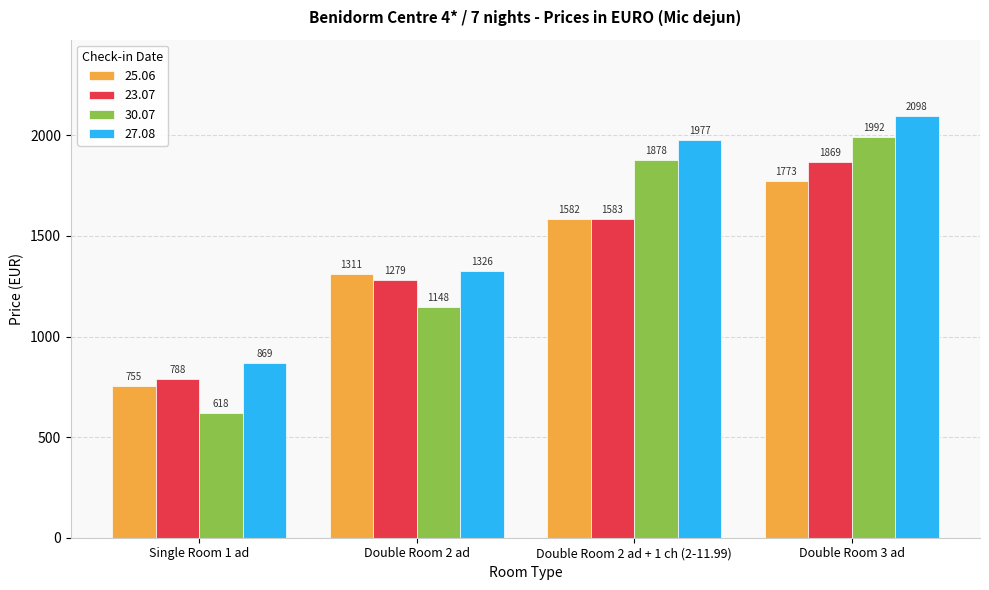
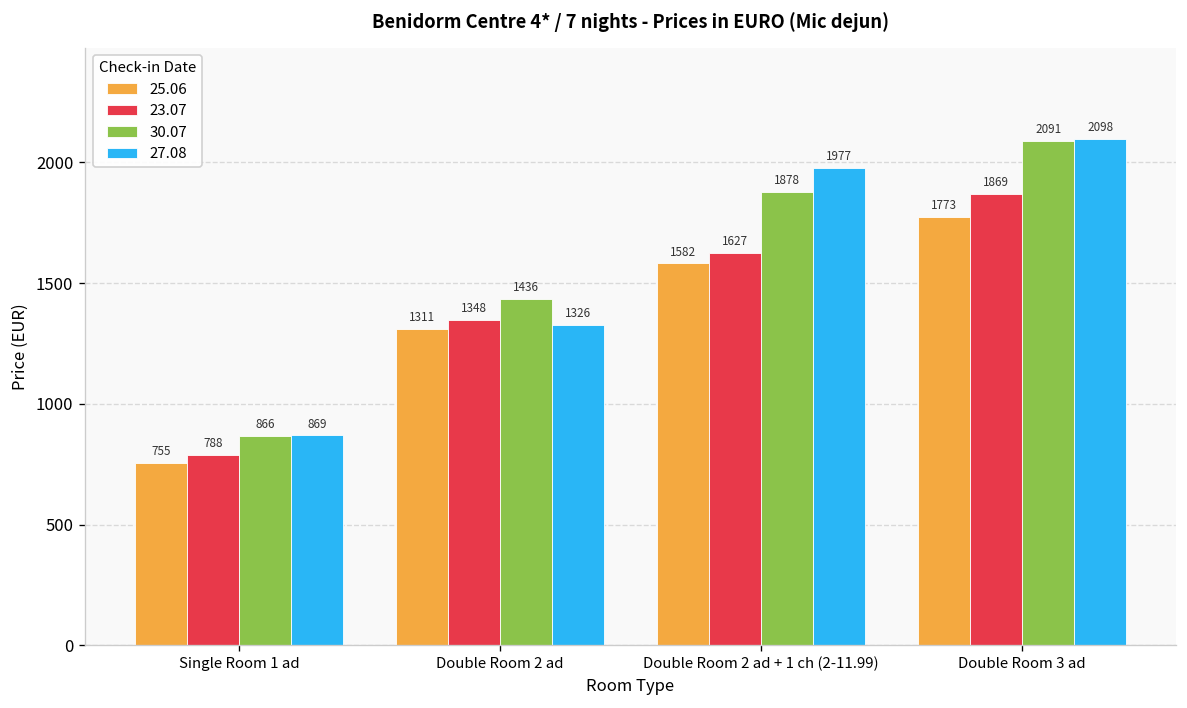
30.07, Single Room 1 ad: 618 -> 866
23.07, Double Room 2 ad: 1279 -> 1348
30.07, Double Room 2 ad: 1148 -> 1436
23.07, Double Room 2 ad + 1 ch (2-11.99): 1583 -> 1627
30.07, Double Room 3 ad: 1992 -> 2091
